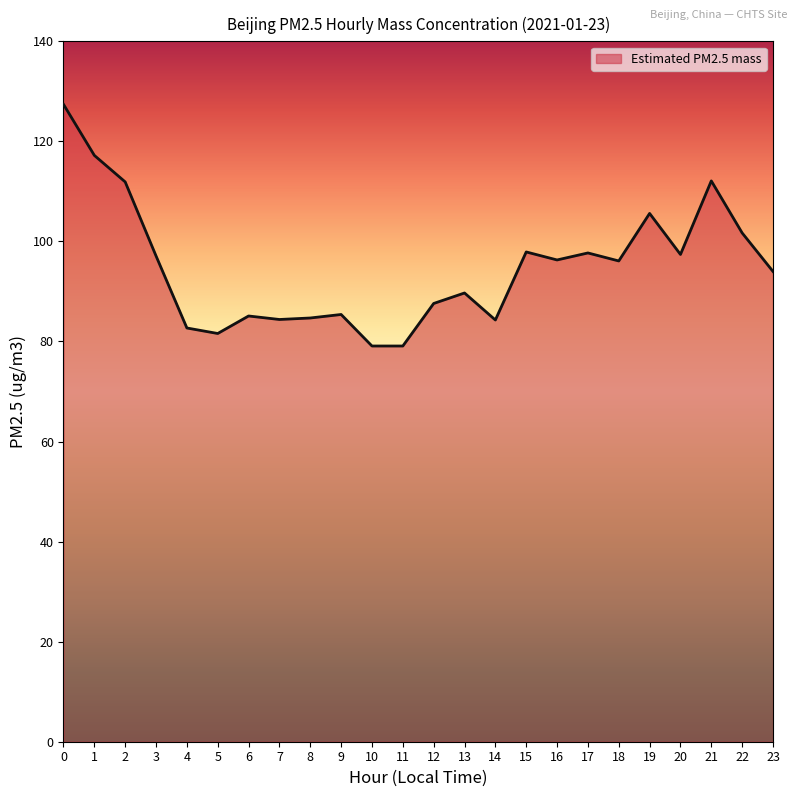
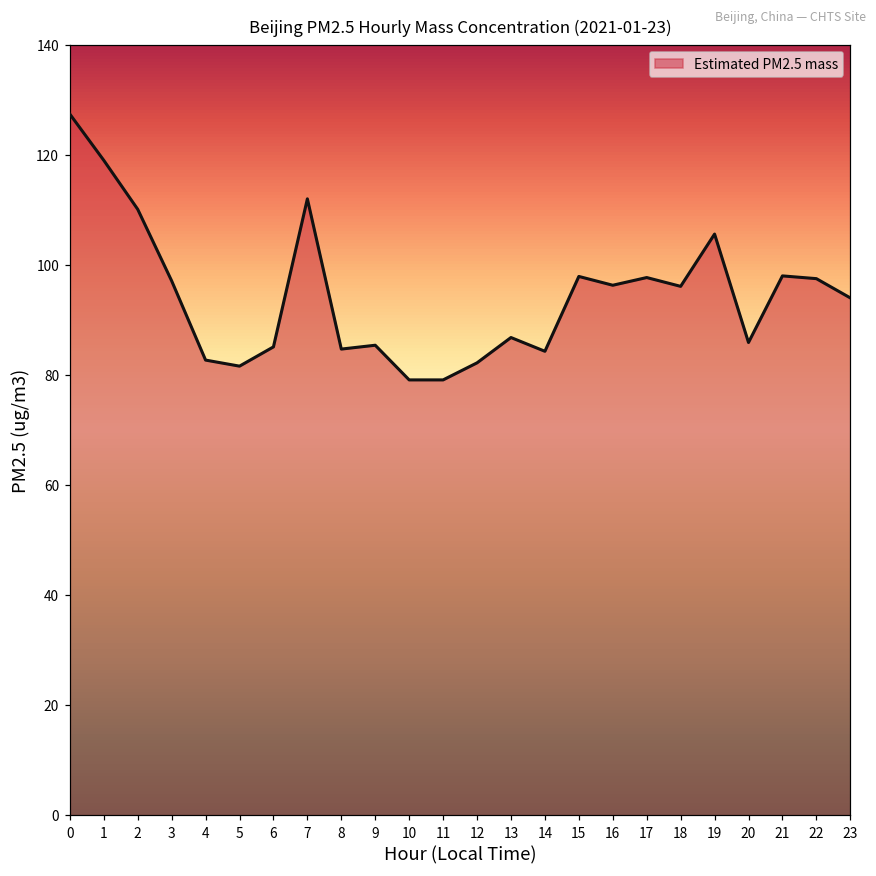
1: 117 -> 119
2: 112 -> 110
7: 84 -> 112
12: 88 -> 82
13: 90 -> 87
20: 97 -> 86
21: 112 -> 98
22: 102 -> 98
